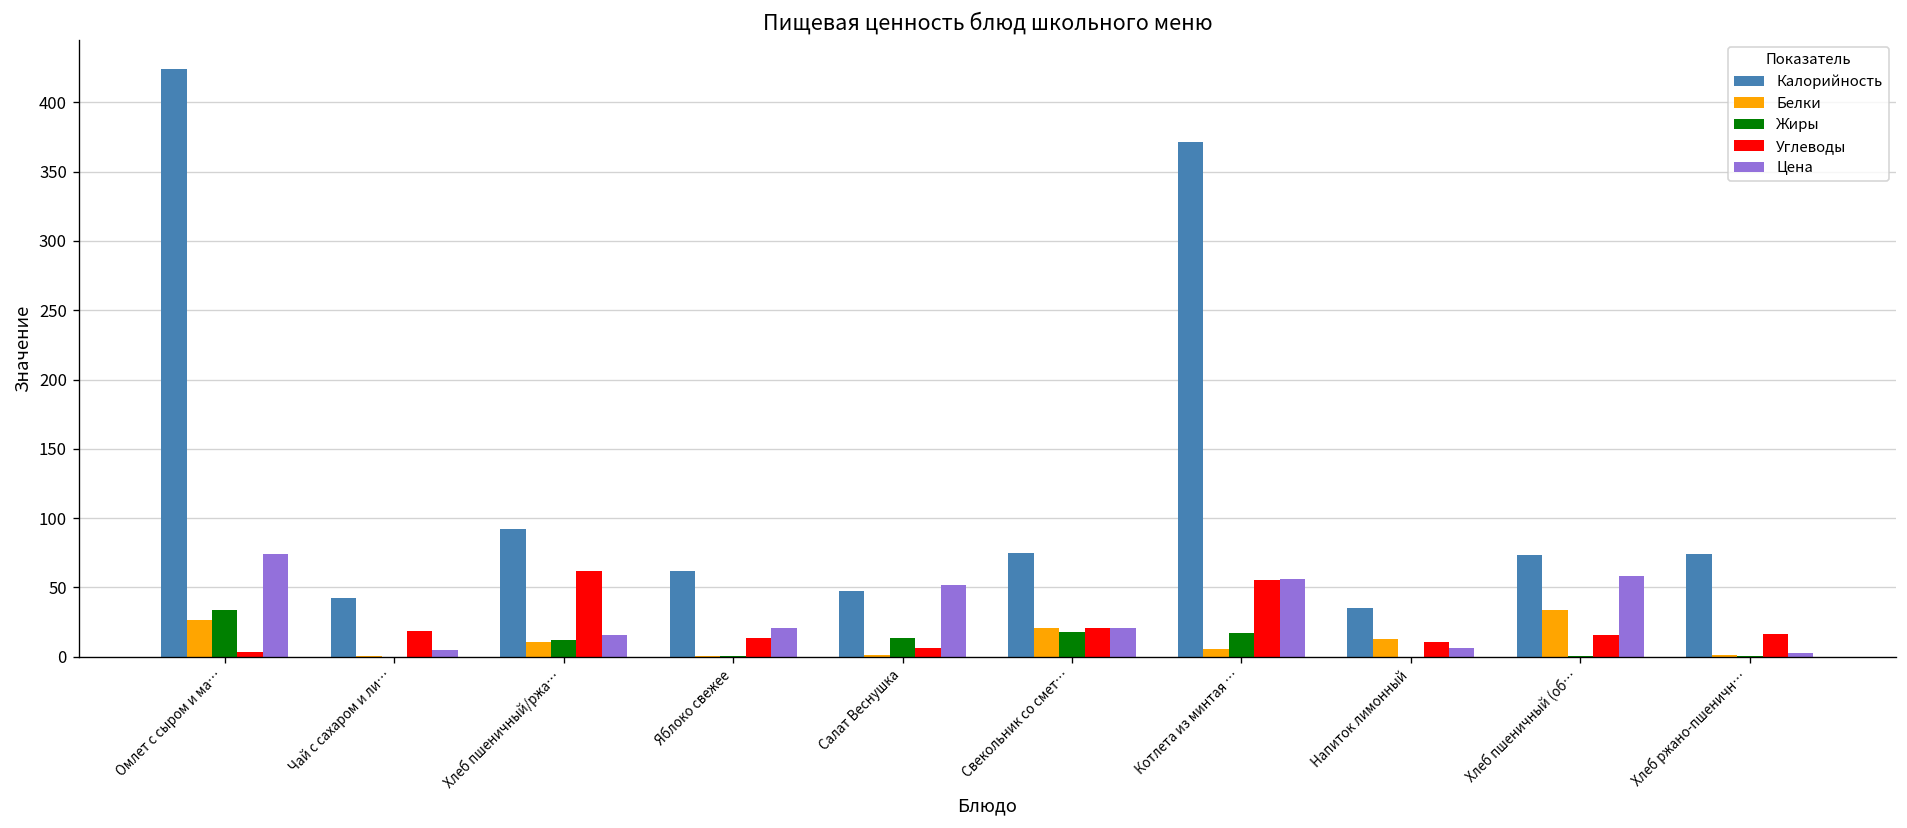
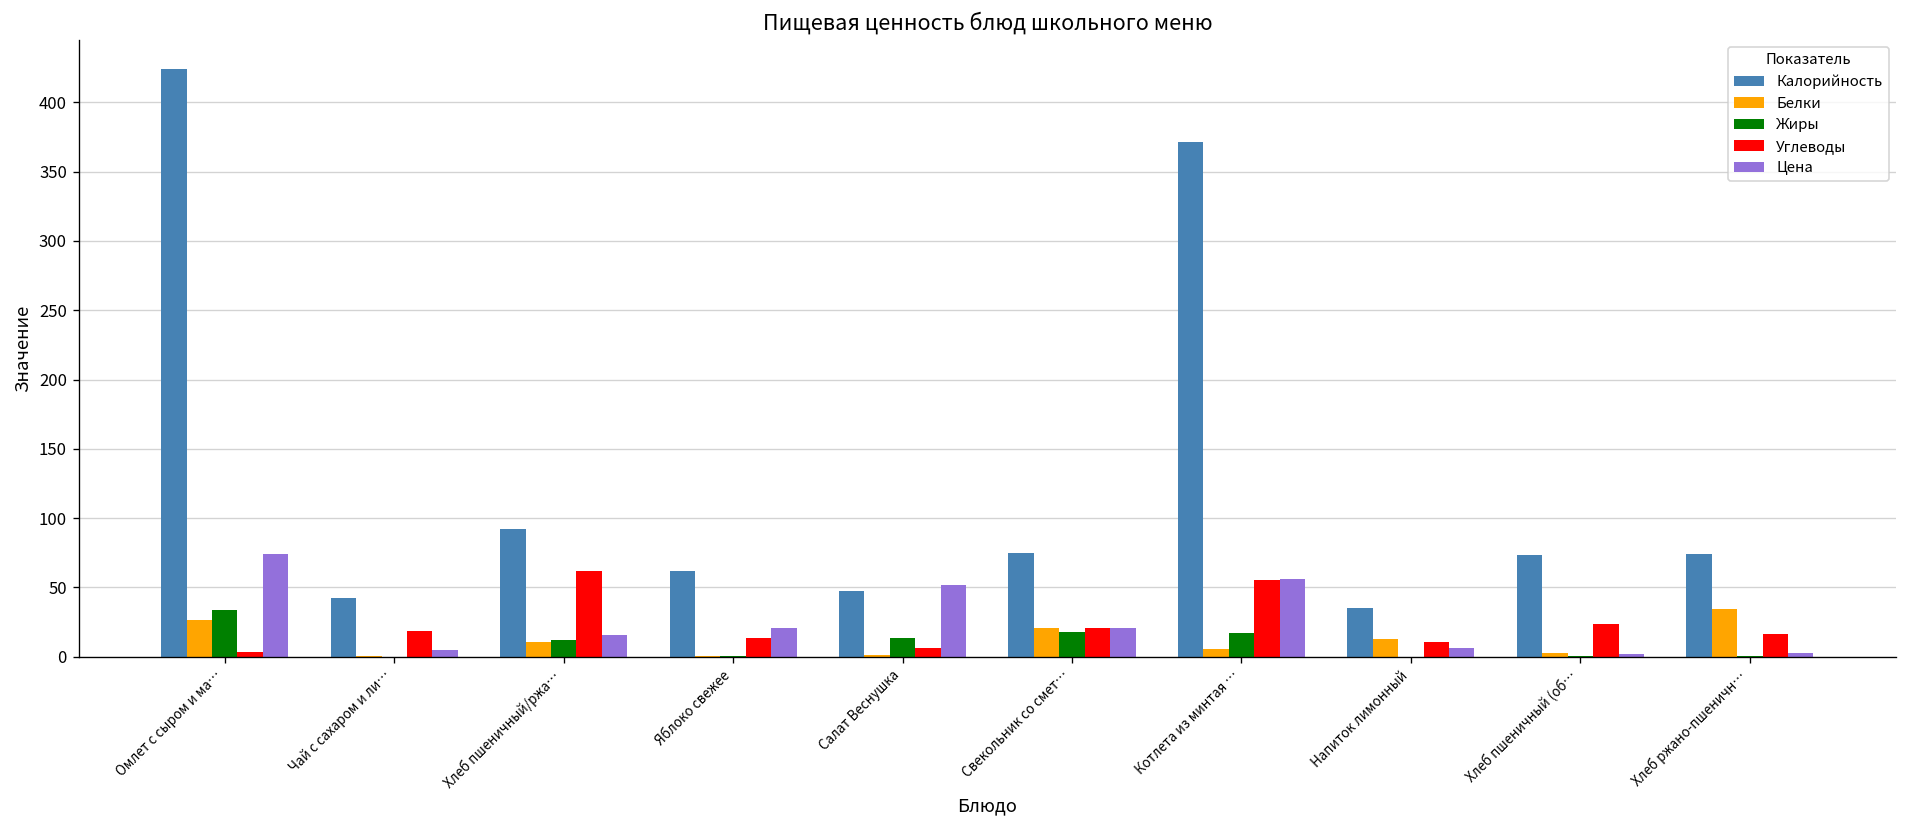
Белки, Хлеб пшеничный (об…: 34 -> 2
Углеводы, Хлеб пшеничный (об…: 15 -> 23
Цена, Хлеб пшеничный (об…: 59 -> 2
Белки, Хлеб ржано-пшеничн…: 2 -> 35
